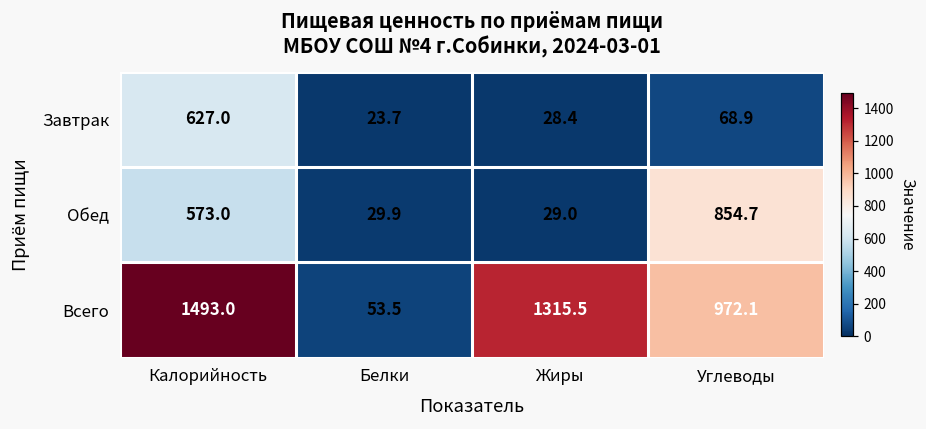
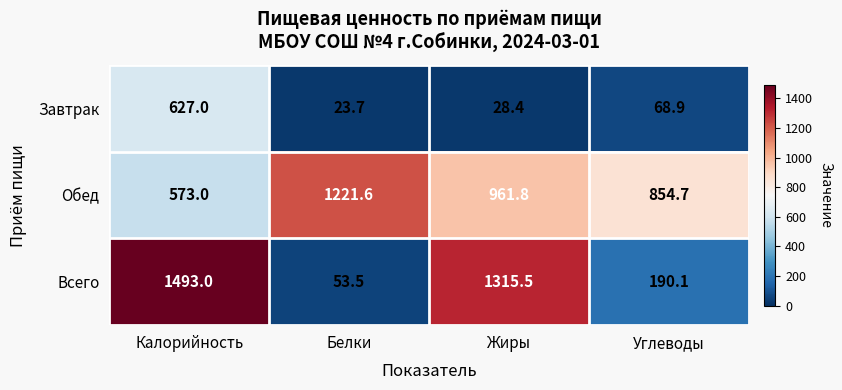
Обед, Белки: 29.9 -> 1221.6
Обед, Жиры: 29.0 -> 961.8
Всего, Углеводы: 972.1 -> 190.1
